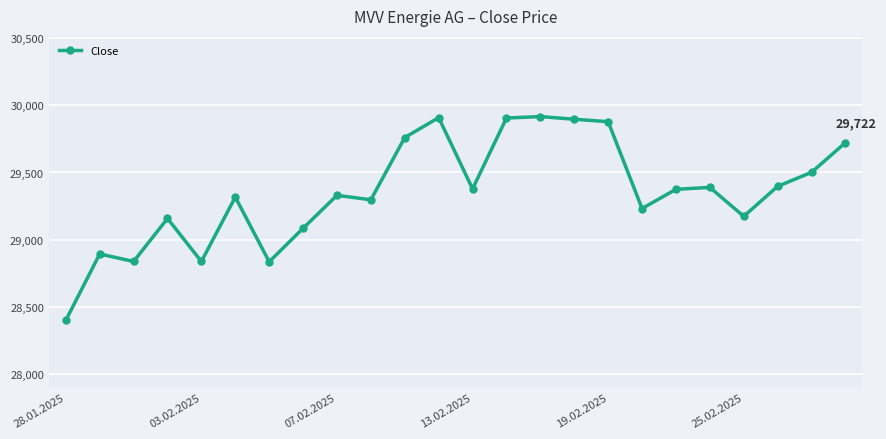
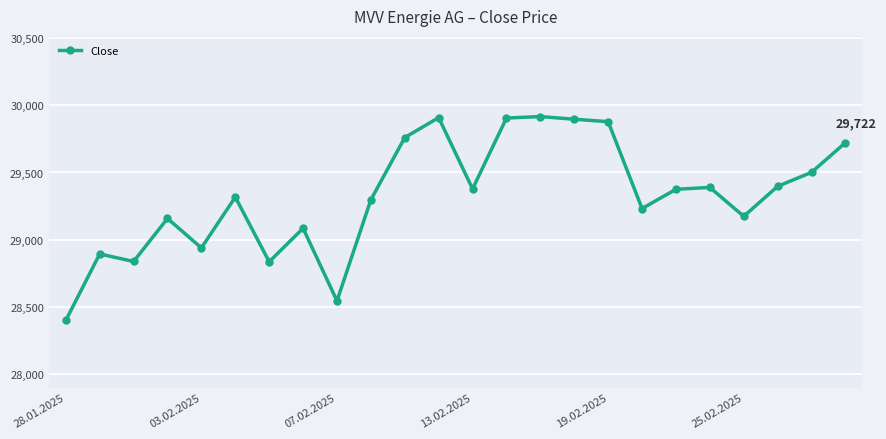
03.02.2025: 28,840 -> 28,940
07.02.2025: 29,330 -> 28,550
